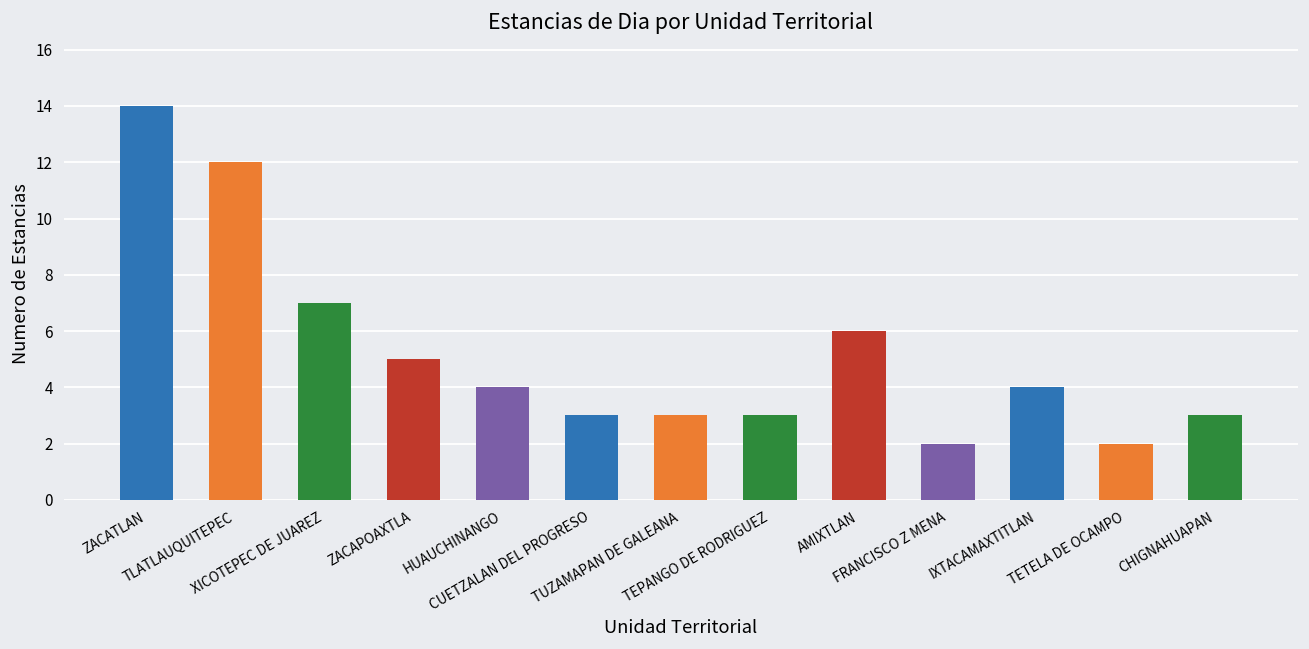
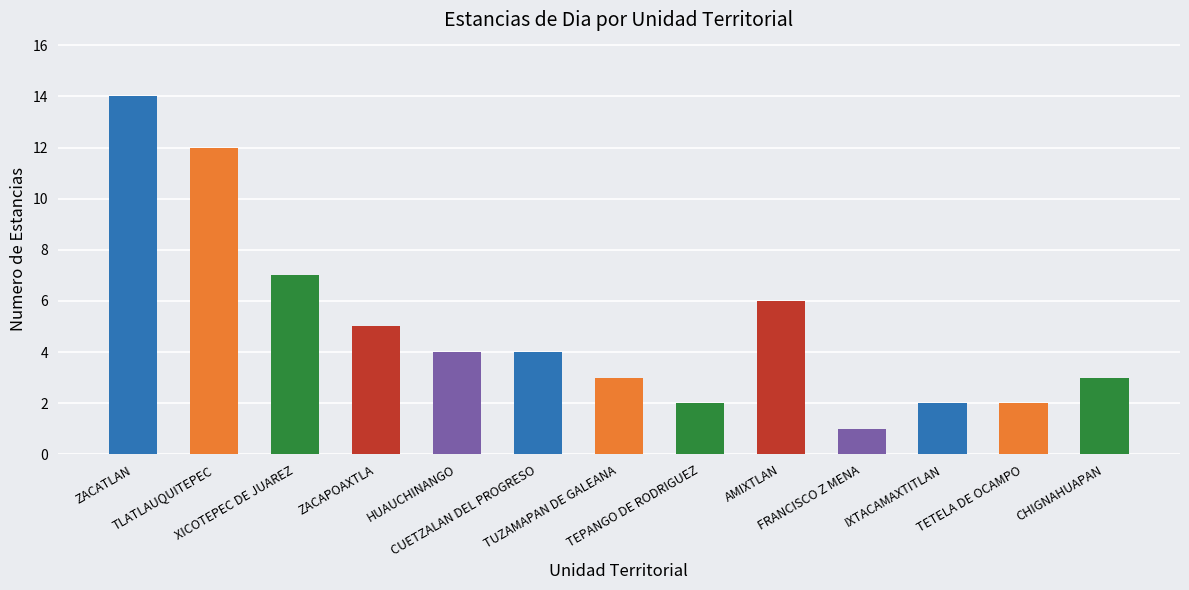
CUETZALAN DEL PROGRESO: 3 -> 4
TEPANGO DE RODRIGUEZ: 3 -> 2
FRANCISCO Z MENA: 2 -> 1
IXTACAMAXTITLAN: 4 -> 2
